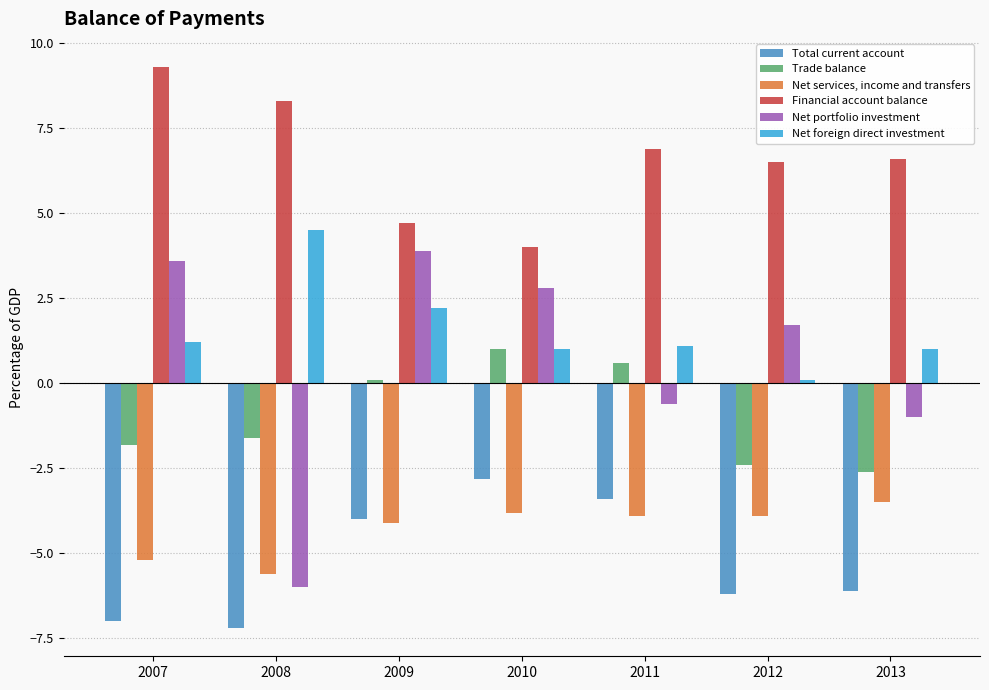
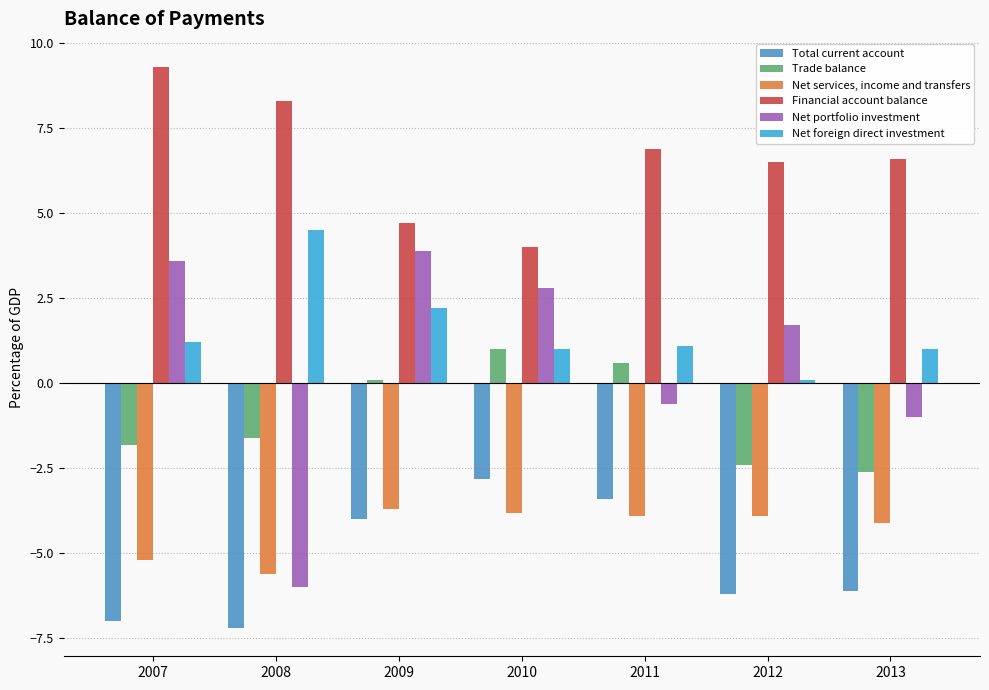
Net services, income and transfers, 2009: -4.1 -> -3.7
Net services, income and transfers, 2013: -3.5 -> -4.1
